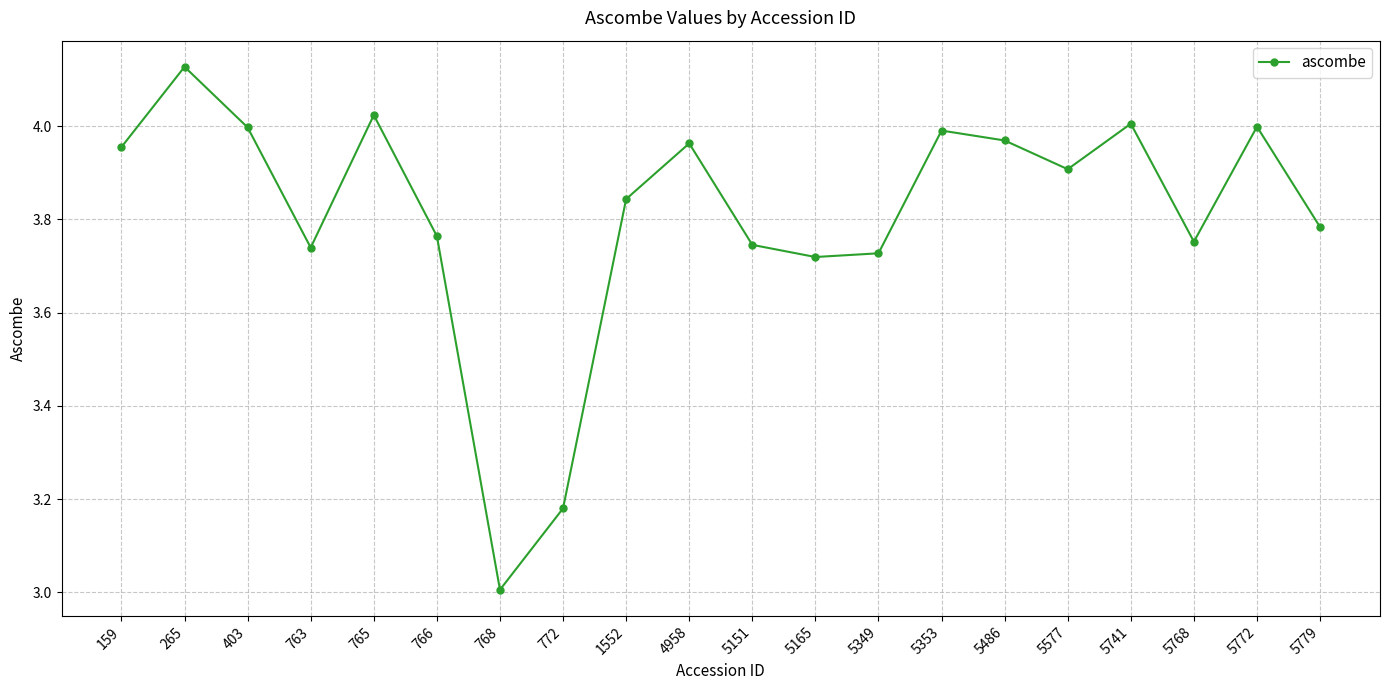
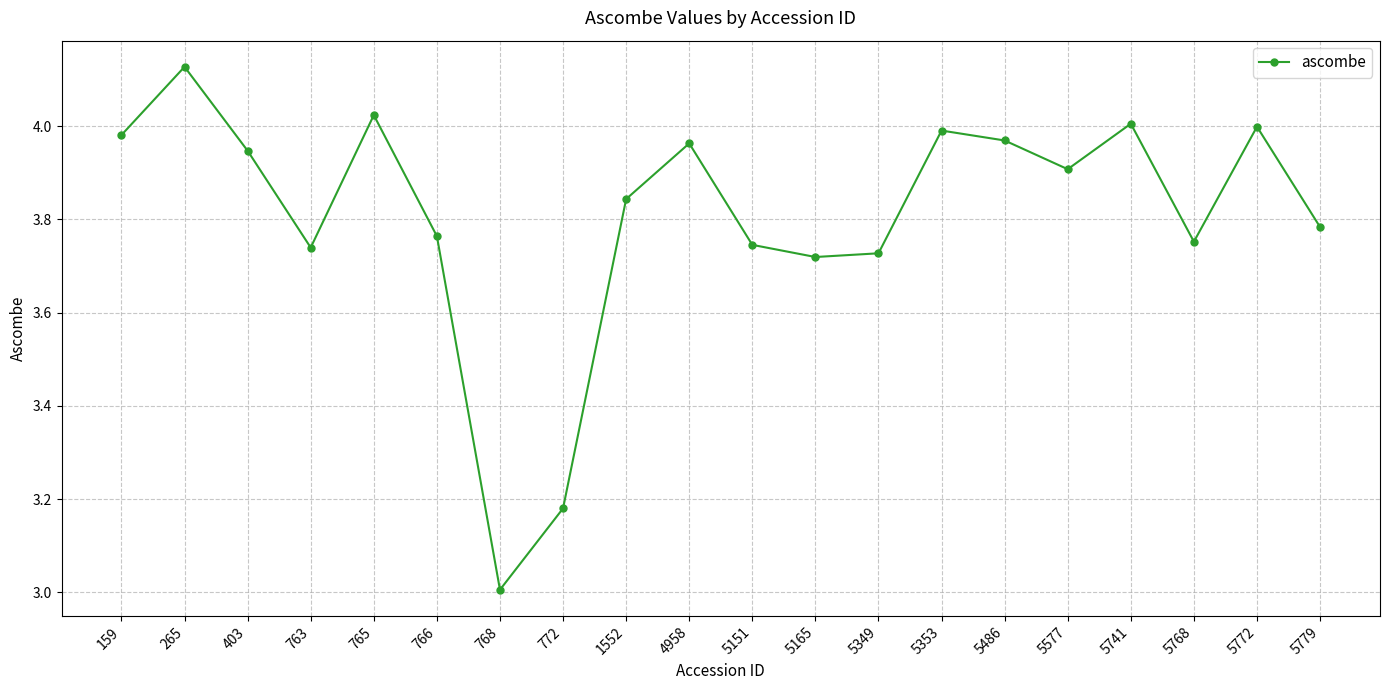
159: 3.96 -> 3.98
403: 4.00 -> 3.95
